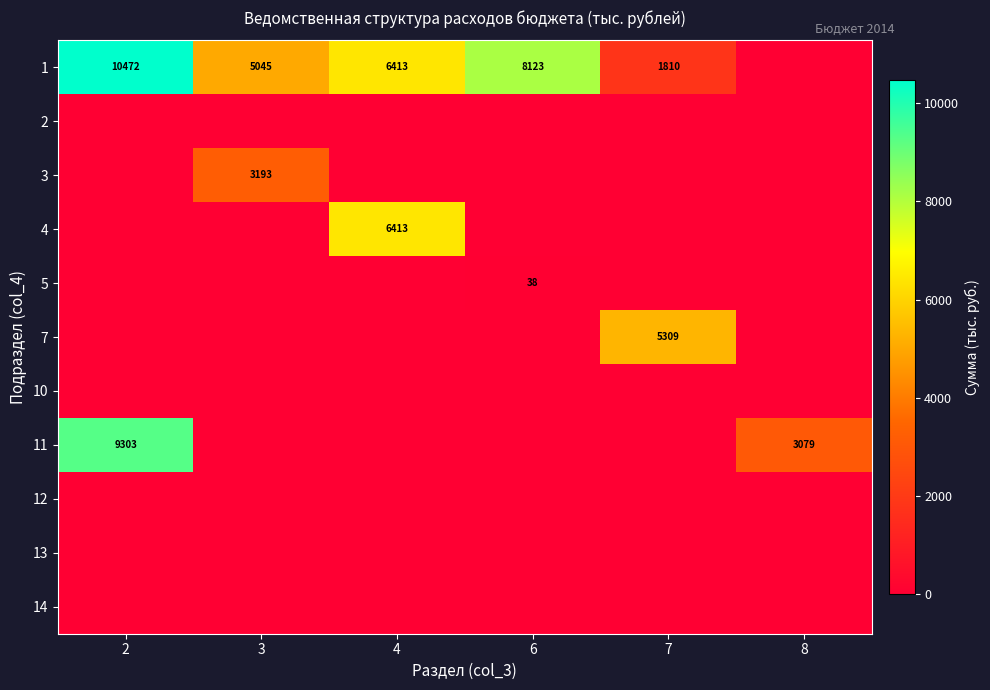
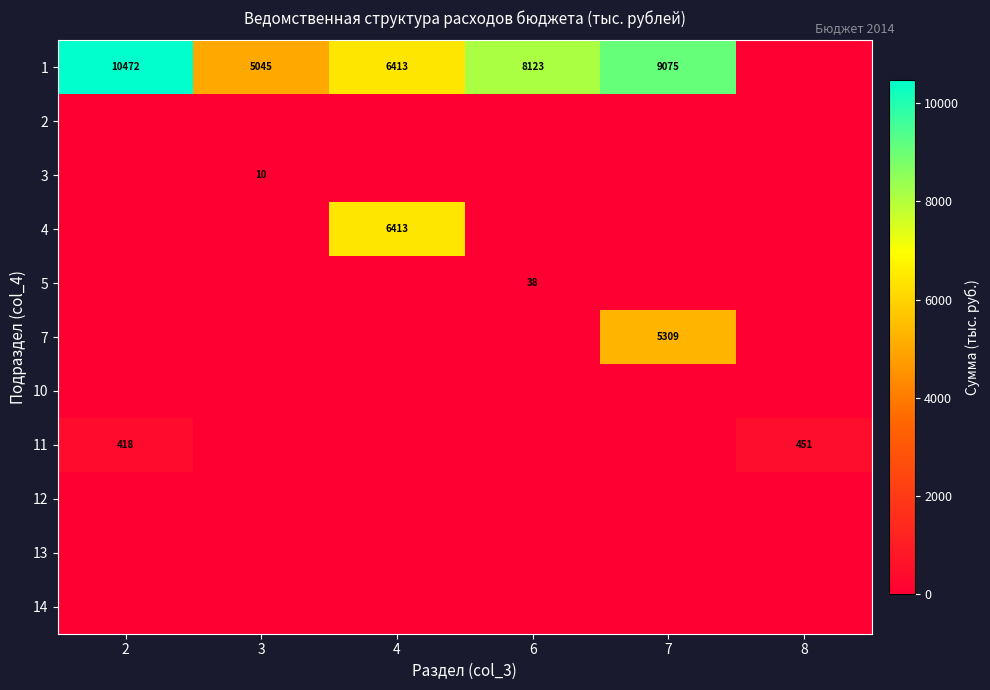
1, 7: 1810 -> 9075
3, 3: 3193 -> 10
11, 2: 9303 -> 418
11, 8: 3079 -> 451
